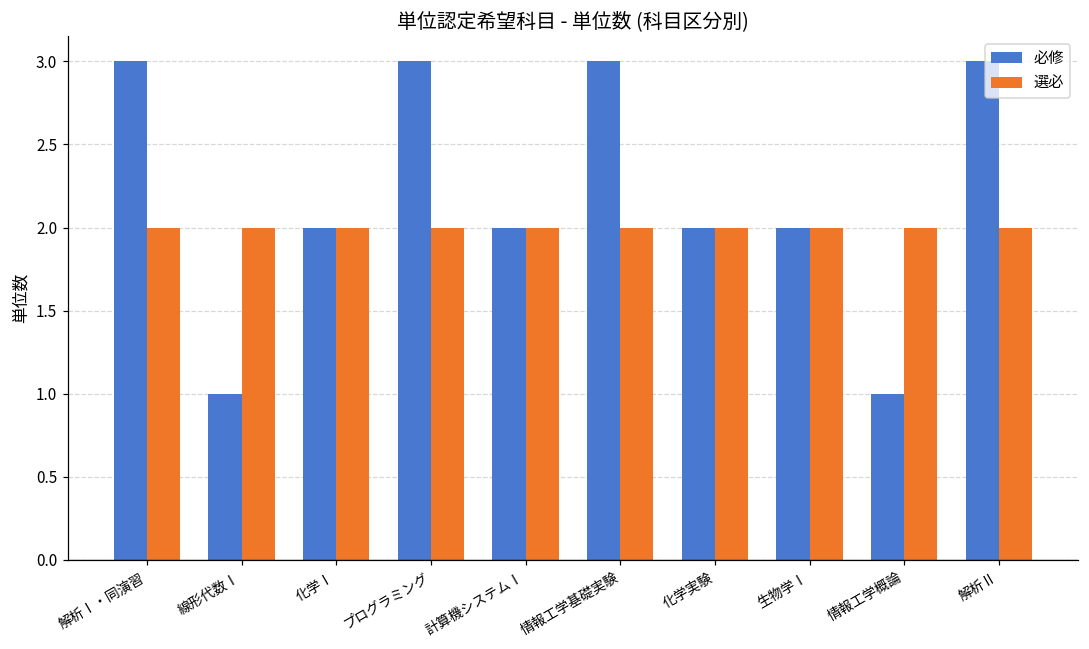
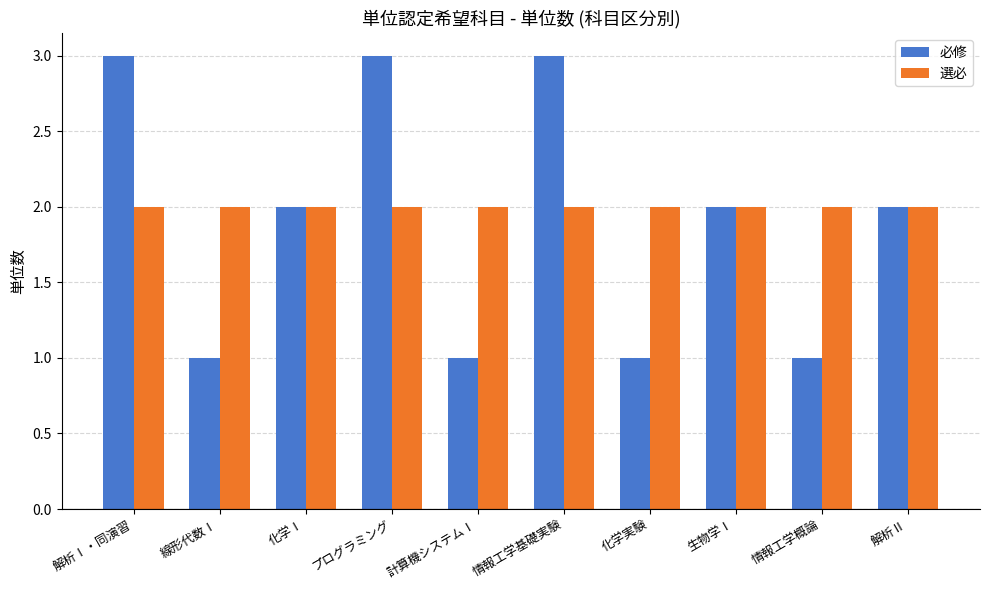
必修, 計算機システムⅠ: 2 -> 1
必修, 化学実験: 2 -> 1
必修, 解析Ⅱ: 3 -> 2
